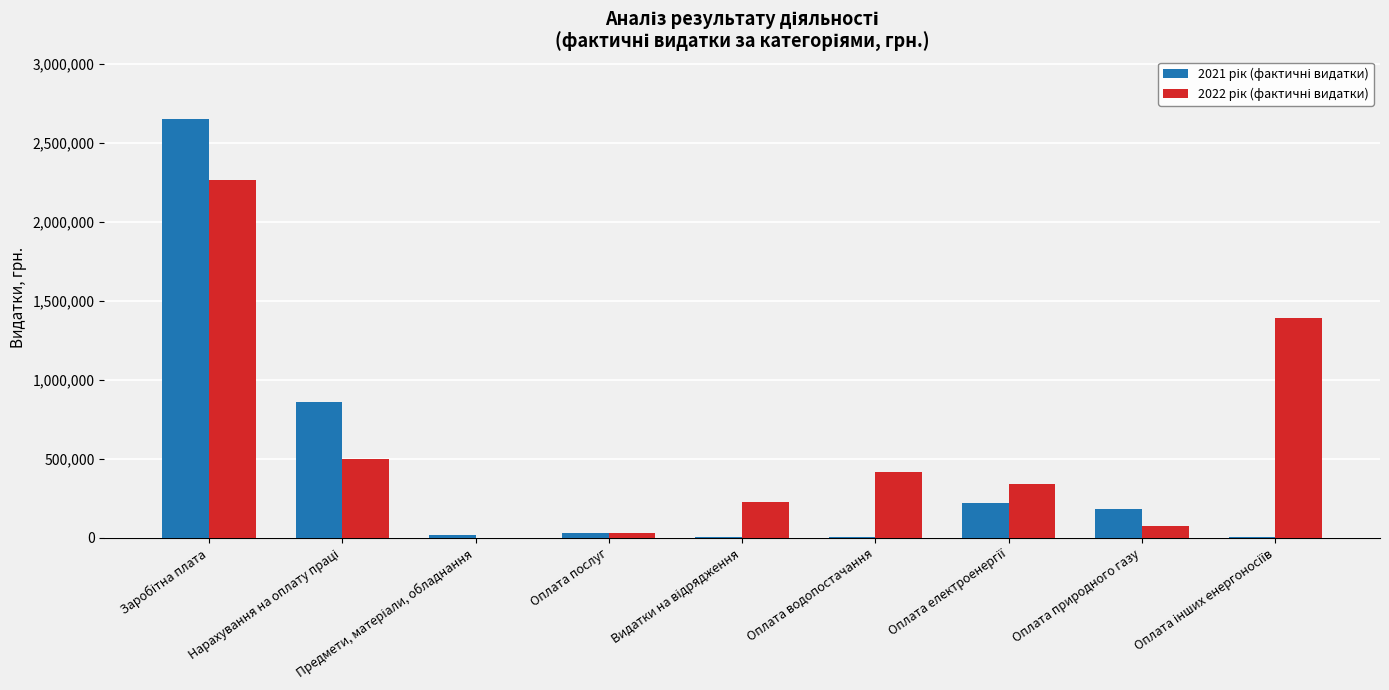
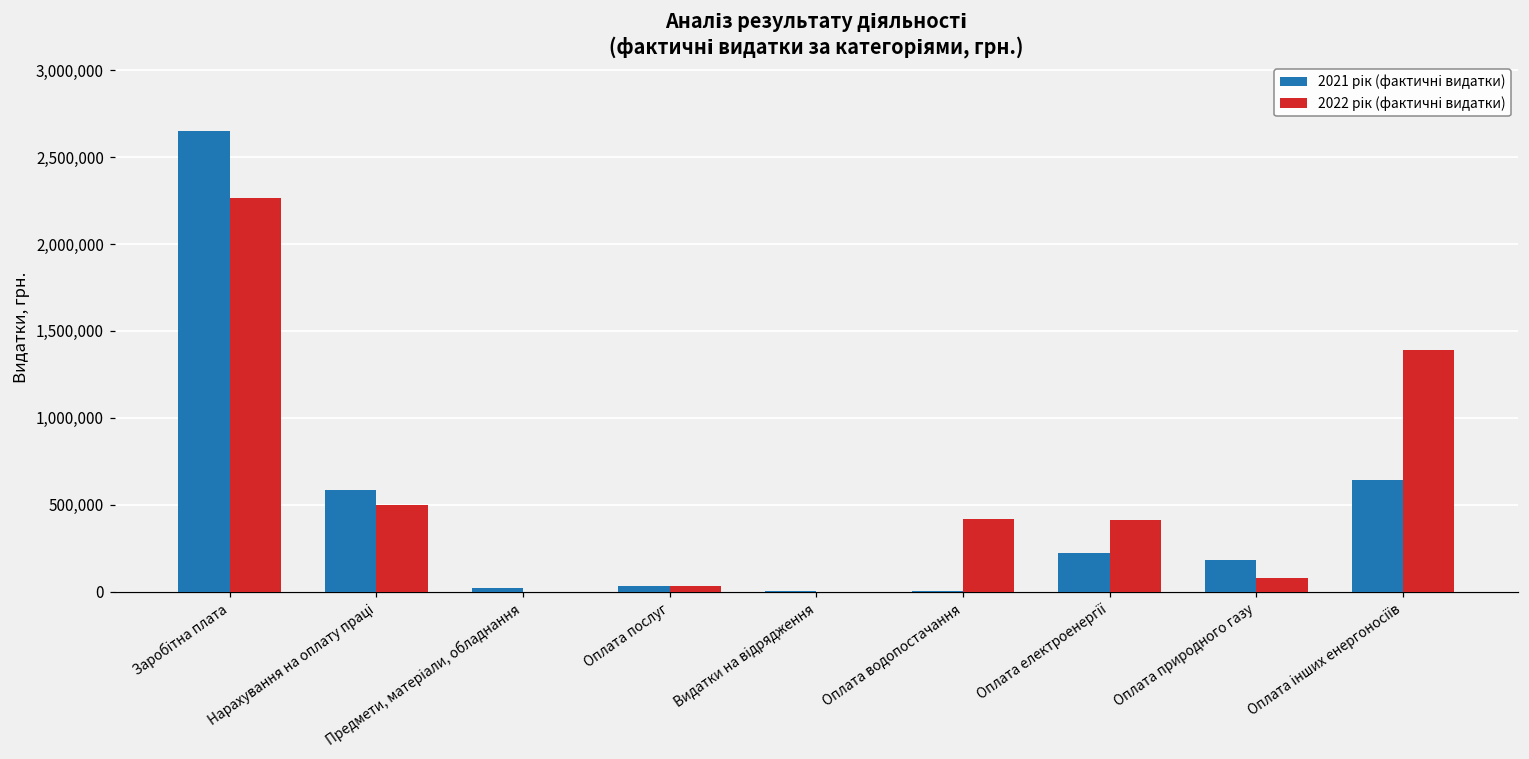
2021 рік (фактичні видатки), Нарахування на оплату праці: 860,000 -> 580,000
2022 рік (фактичні видатки), Видатки на відрядження: 220,000 -> 0
2022 рік (фактичні видатки), Оплата електроенергії: 340,000 -> 410,000
2021 рік (фактичні видатки), Оплата інших енергоносіїв: 0 -> 640,000
